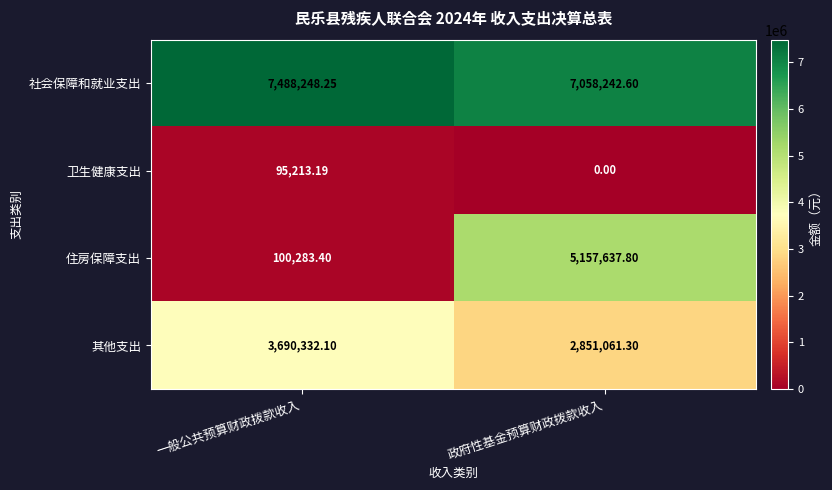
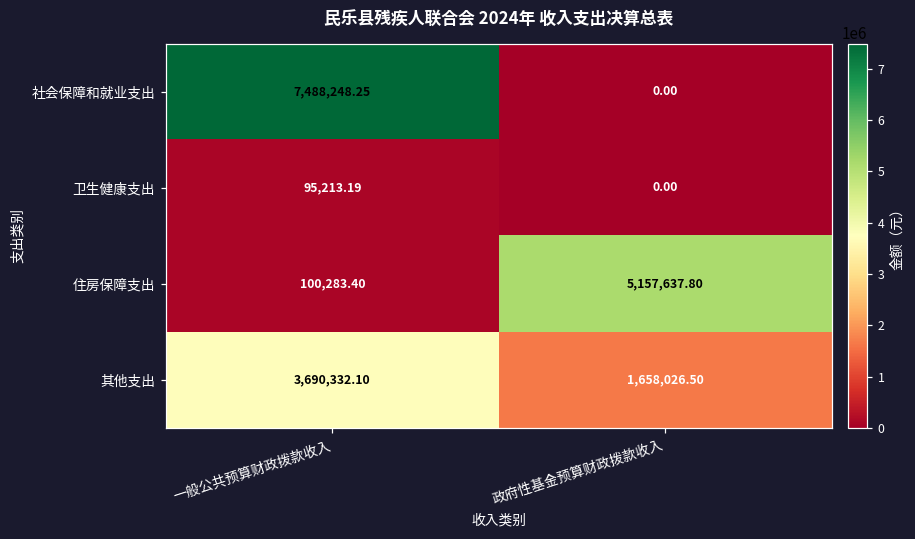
社会保障和就业支出, 政府性基金预算财政拨款收入: 7,058,242.60 -> 0.00
其他支出, 政府性基金预算财政拨款收入: 2,851,061.30 -> 1,658,026.50
